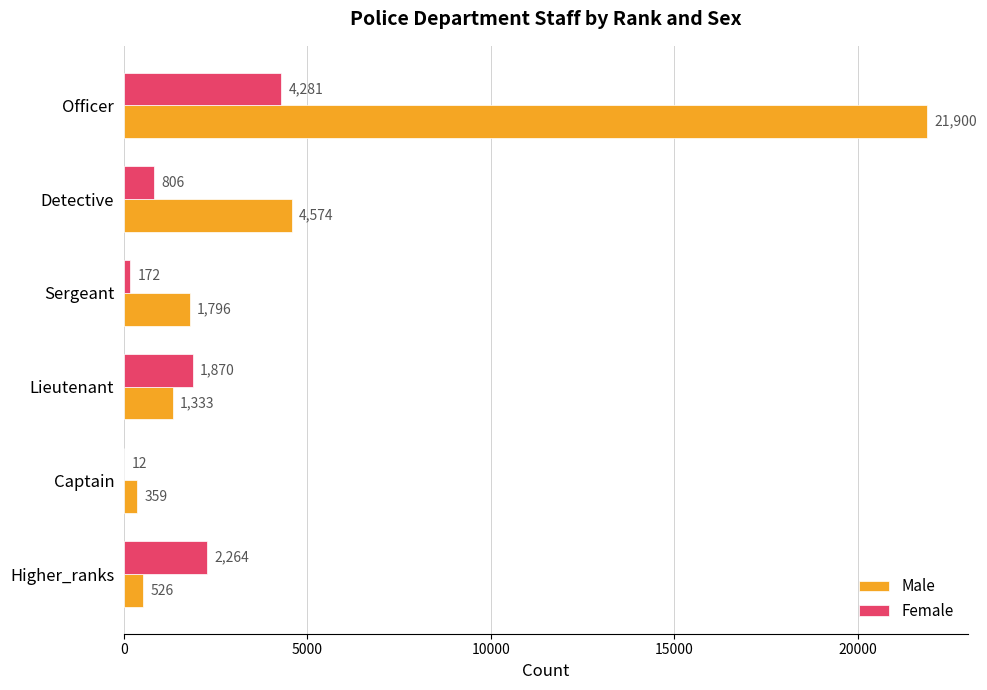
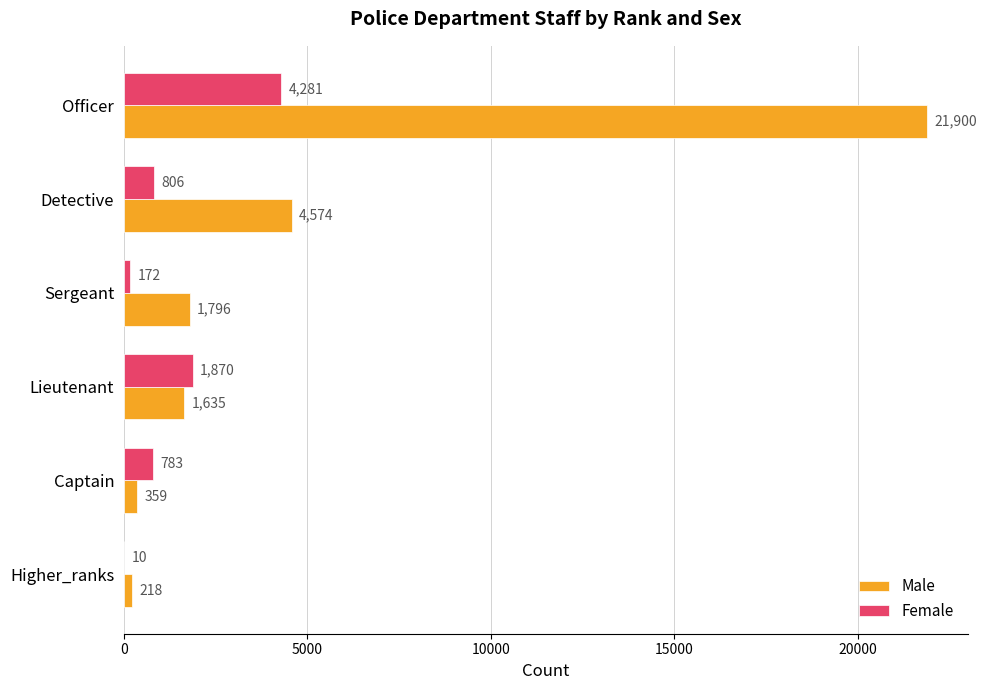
Male, Lieutenant: 1,333 -> 1,635
Female, Captain: 12 -> 783
Female, Higher_ranks: 2,264 -> 10
Male, Higher_ranks: 526 -> 218
